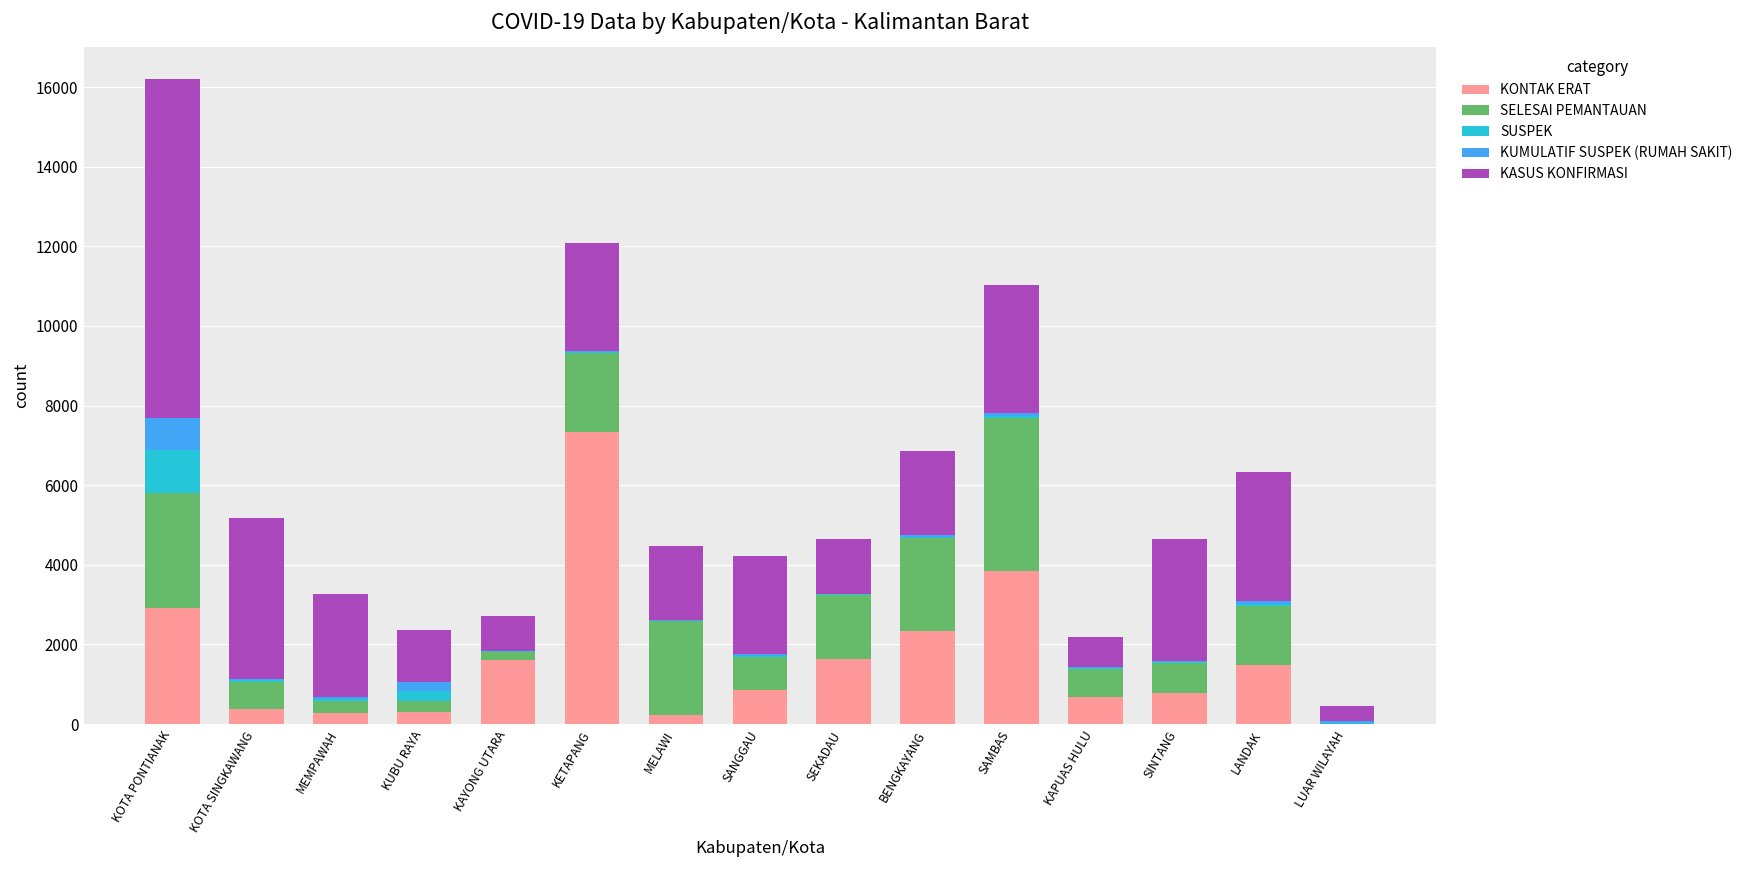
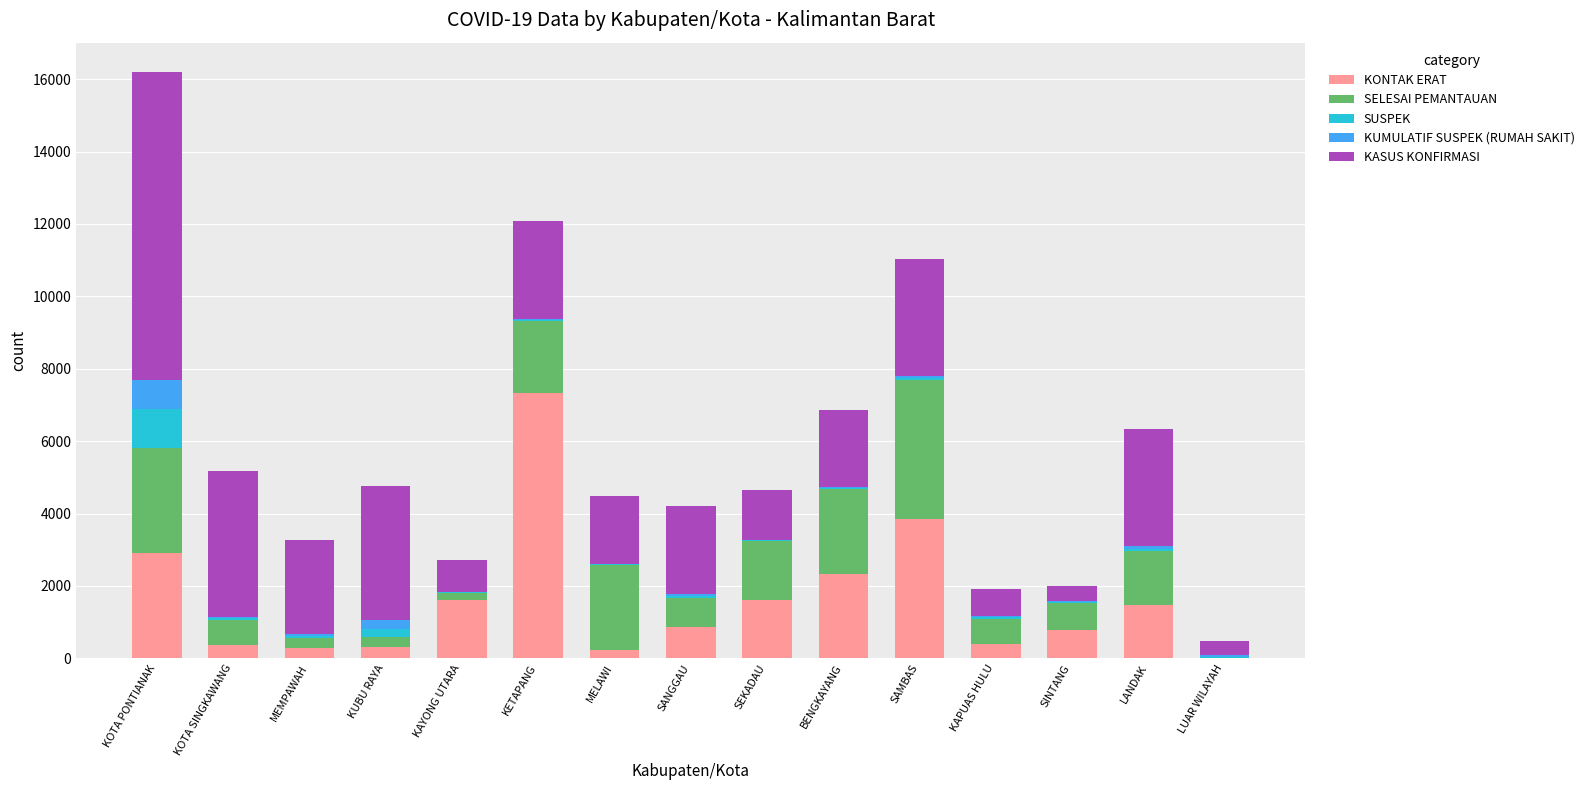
KASUS KONFIRMASI, KUBU RAYA: 1300 -> 3700
KONTAK ERAT, KAPUAS HULU: 700 -> 400
KASUS KONFIRMASI, SINTANG: 3100 -> 400
